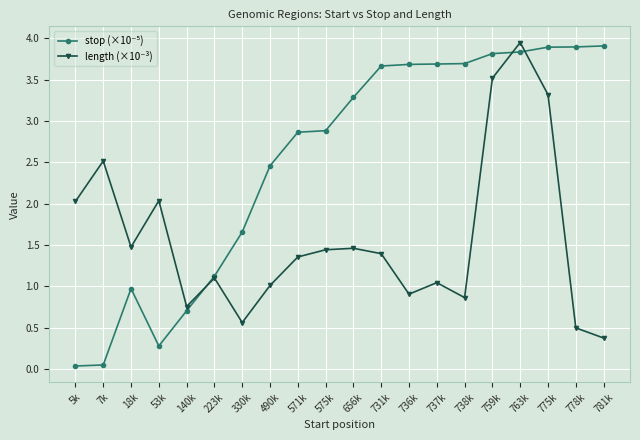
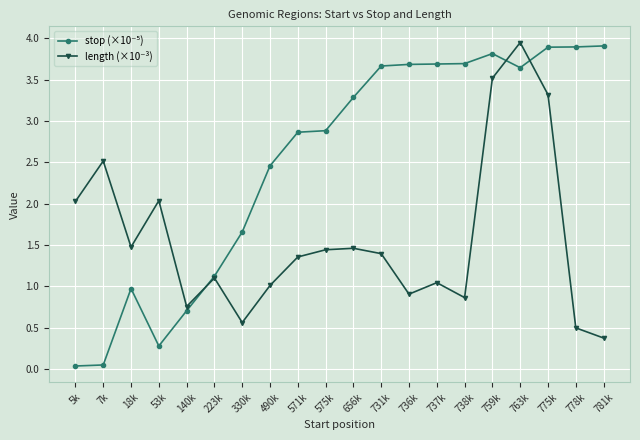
stop (×10⁻⁵), 763k: 3.8 -> 3.6
